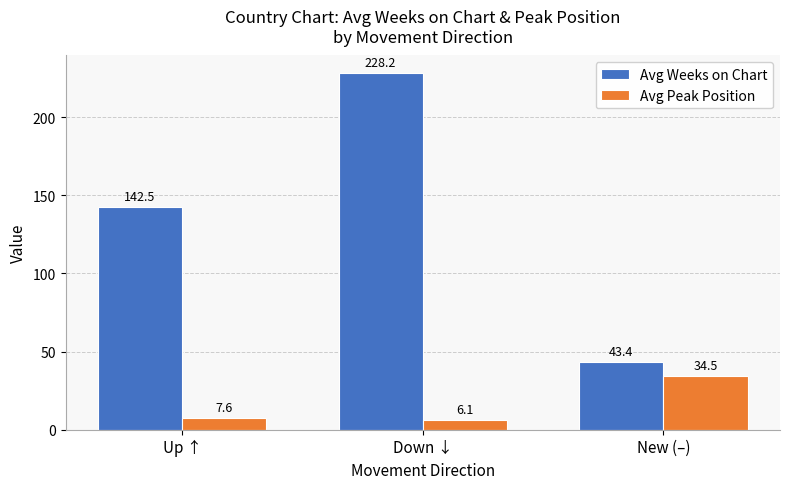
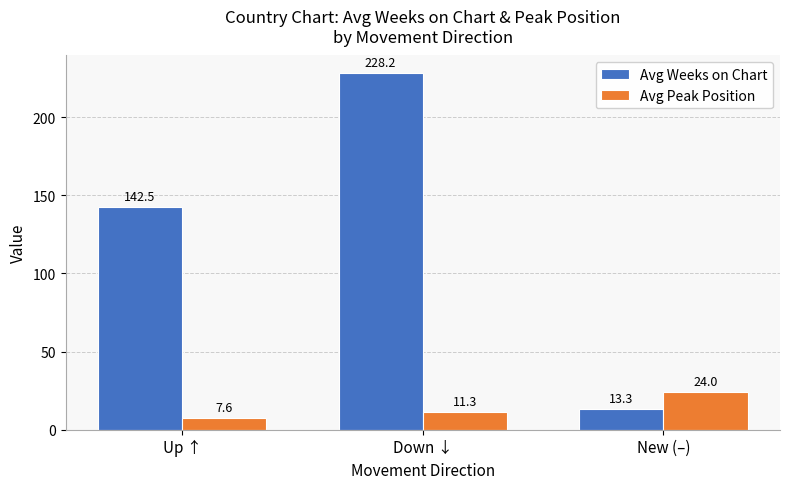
Avg Peak Position, Down ↓: 6.1 -> 11.3
Avg Weeks on Chart, New (–): 43.4 -> 13.3
Avg Peak Position, New (–): 34.5 -> 24.0
